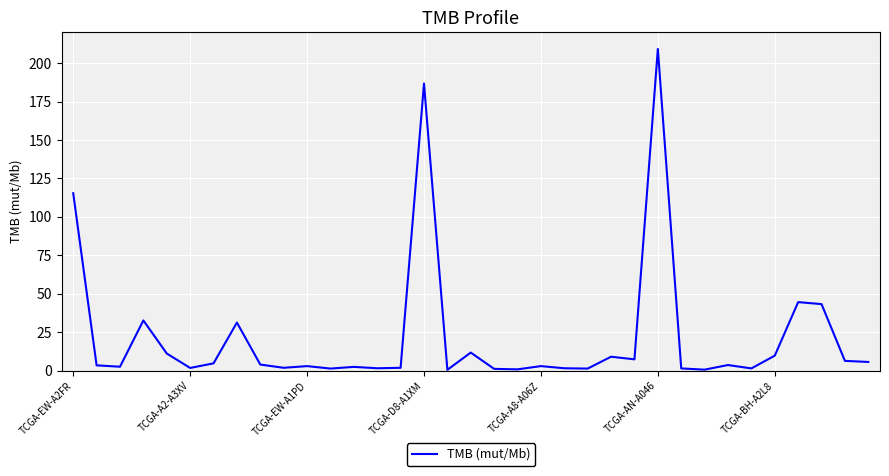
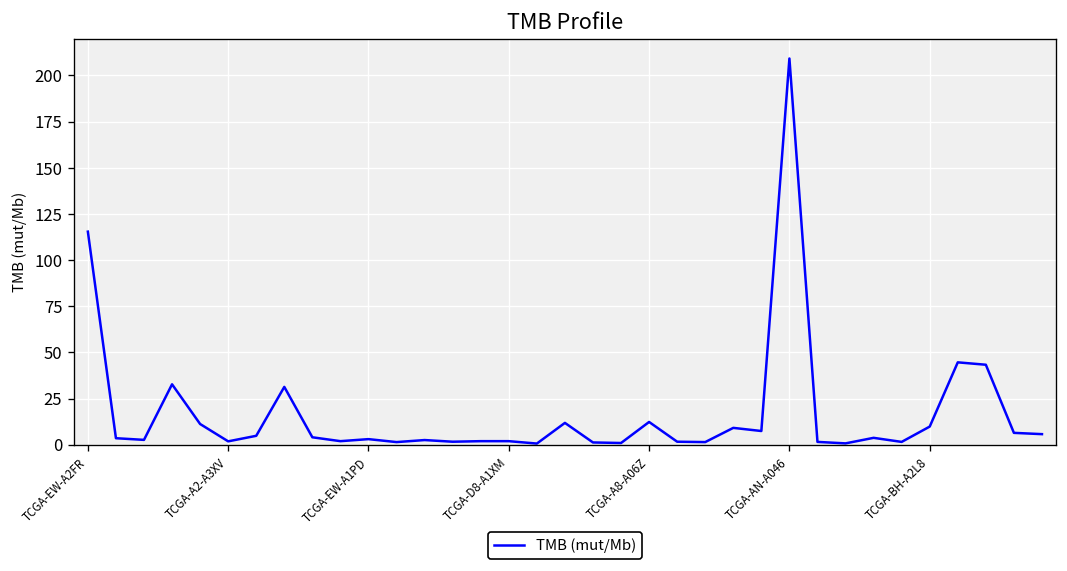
TCGA-D8-A1XM: 187 -> 2
TCGA-A8-A06Z: 3 -> 12
